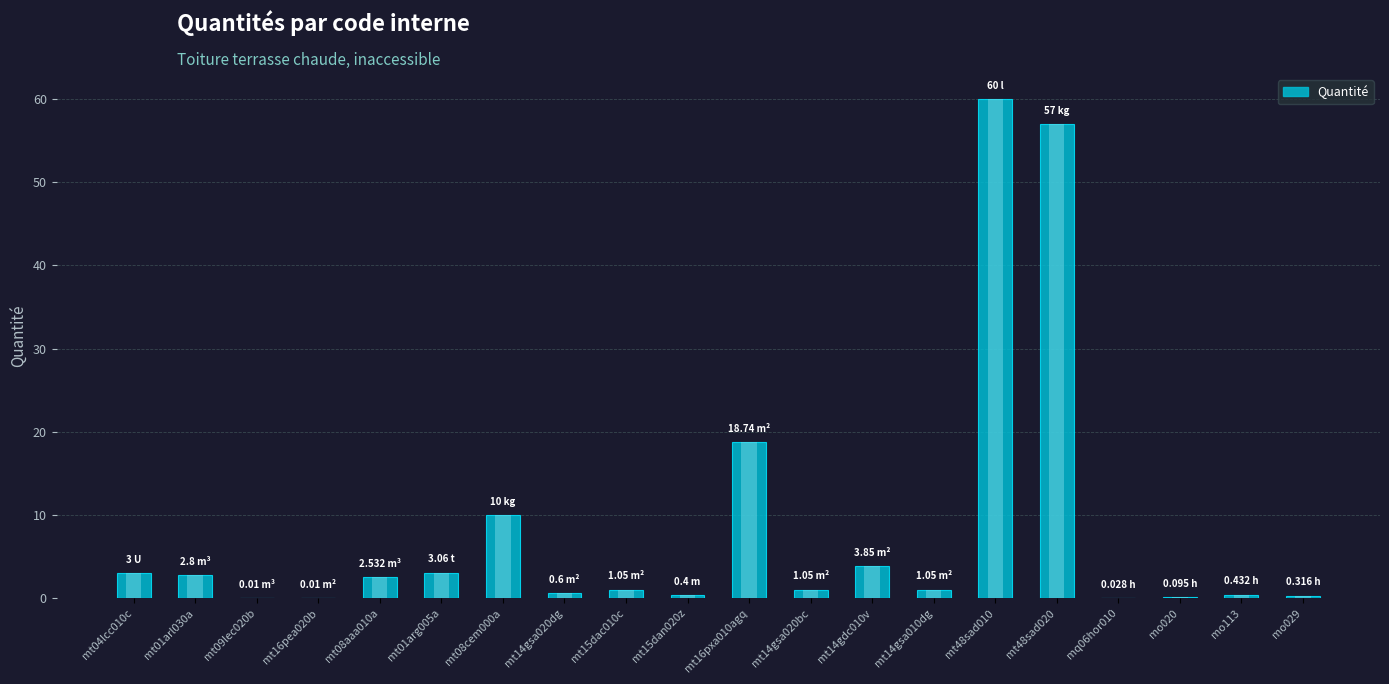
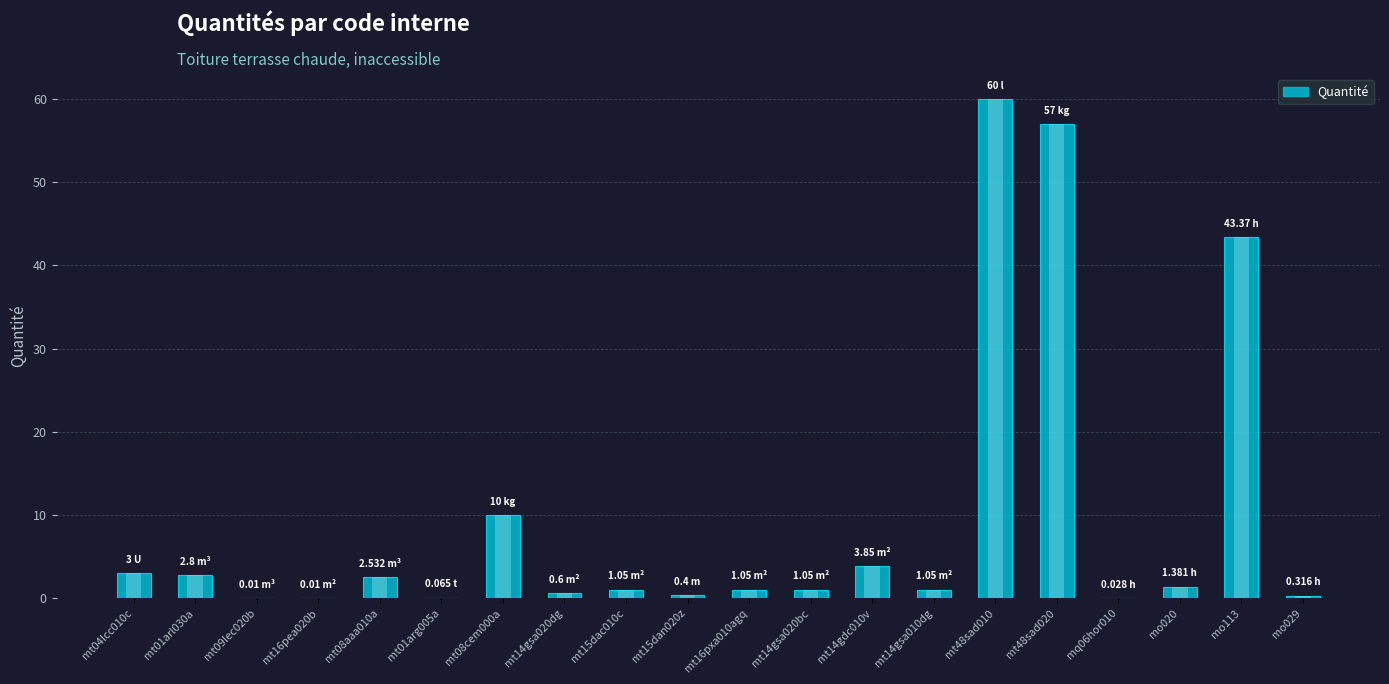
mt01arg005a: 3.06 -> 0.065
mt16pxa010agq: 18.74 -> 1.05
mo020: 0.095 -> 1.381
mo113: 0.432 -> 43.37
